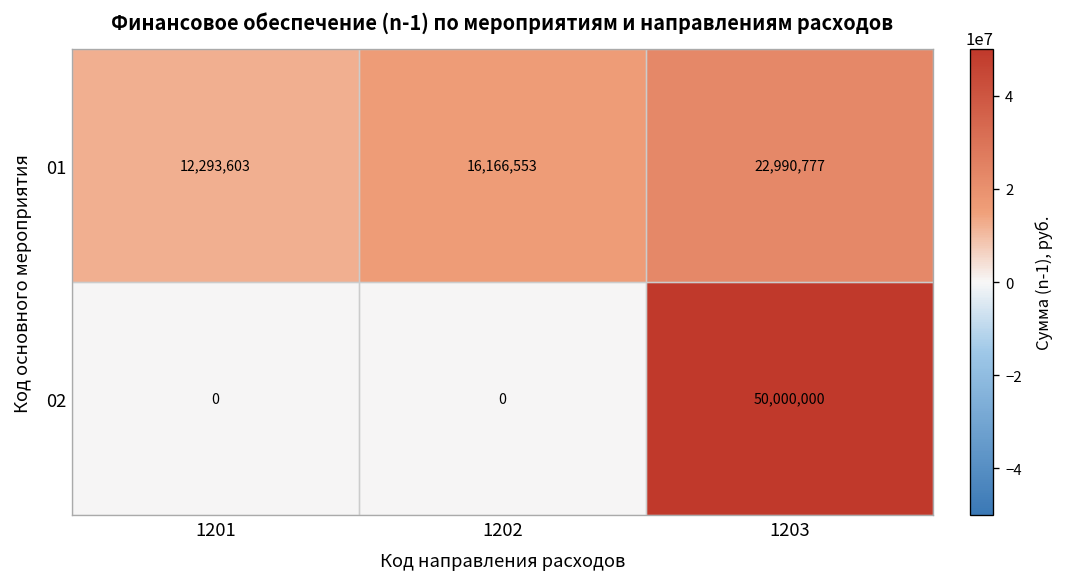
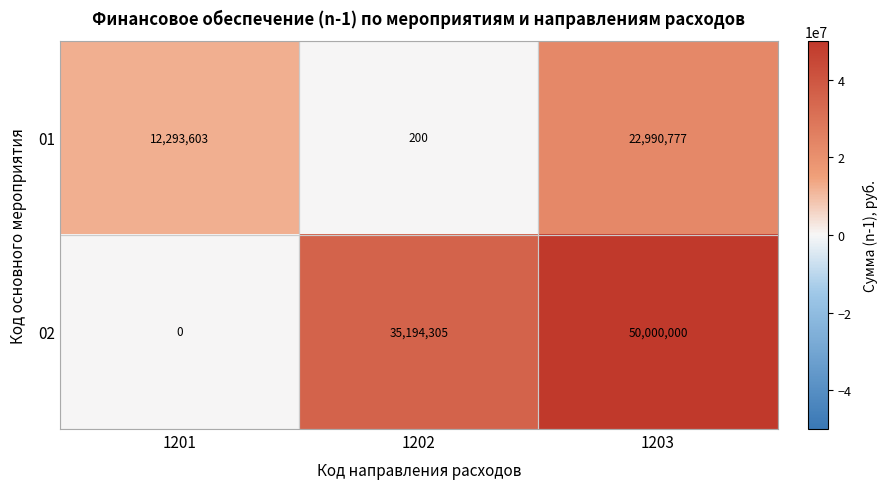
01, 1202: 16,166,553 -> 200
02, 1202: 0 -> 35,194,305
